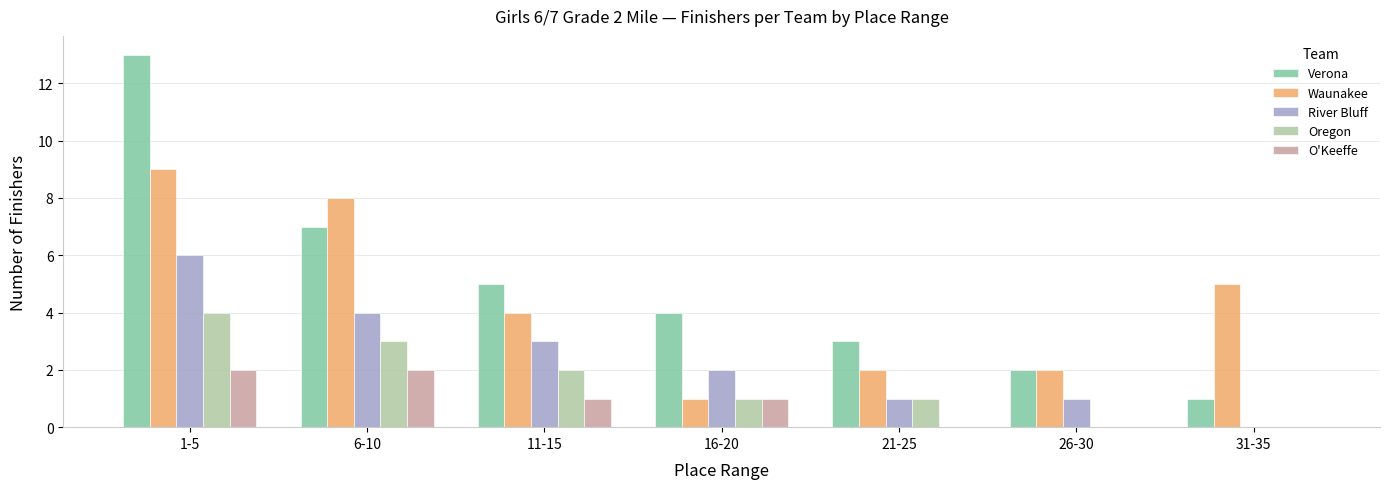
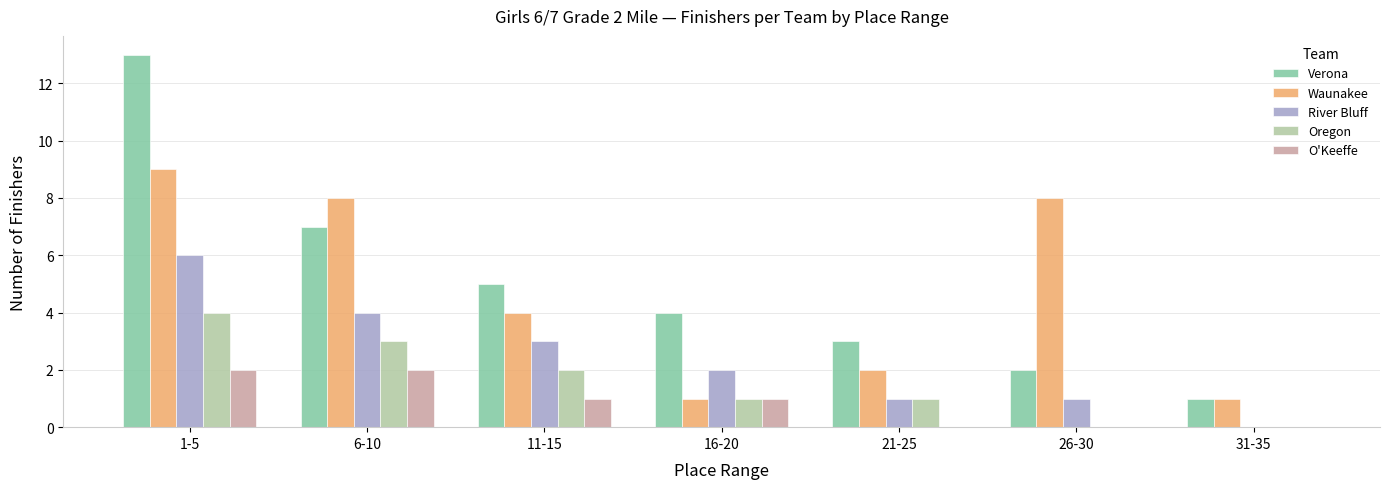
Waunakee, 26-30: 2 -> 8
Waunakee, 31-35: 5 -> 1
